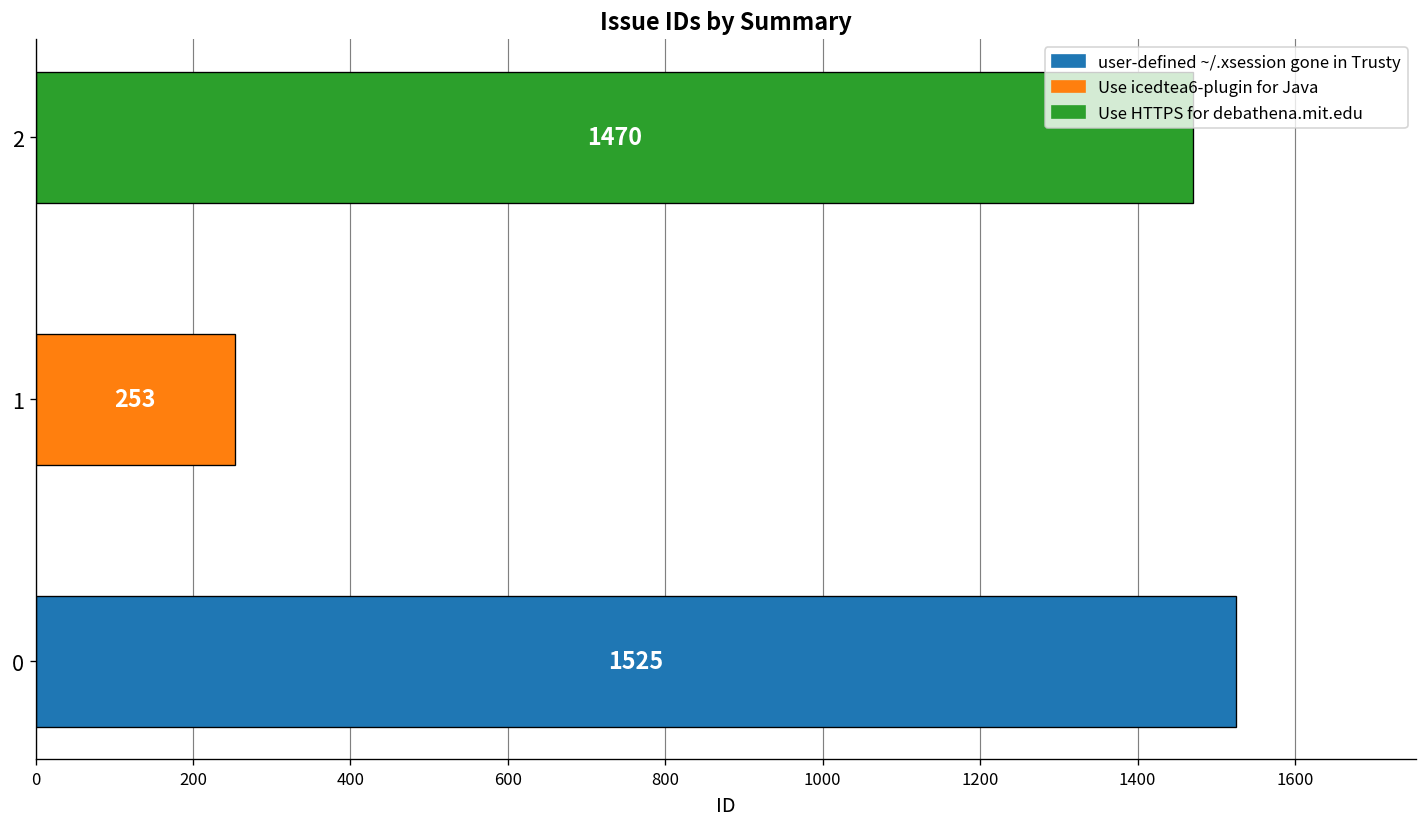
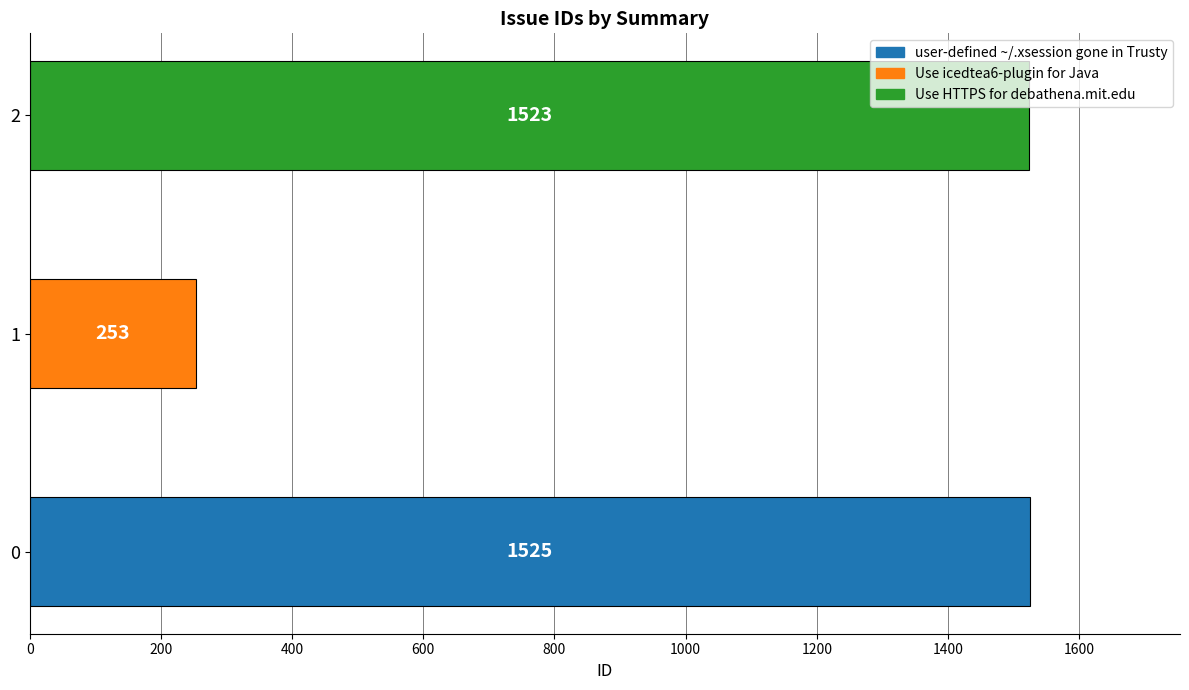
2: 1470 -> 1523
